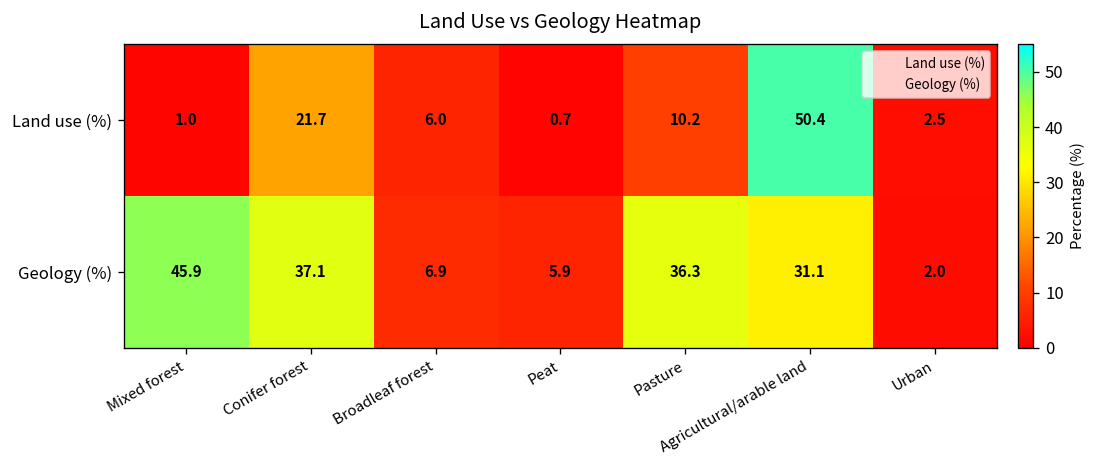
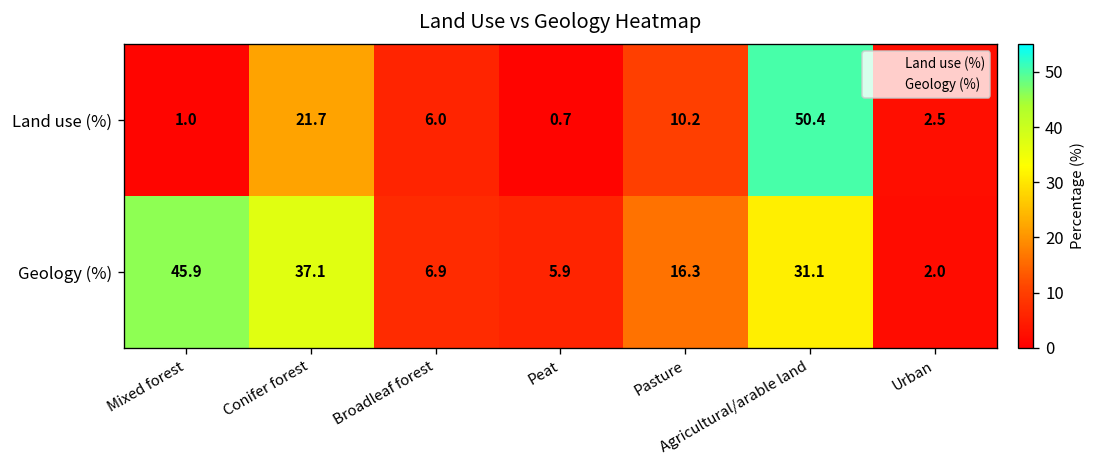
Geology (%), Pasture: 36.3 -> 16.3
